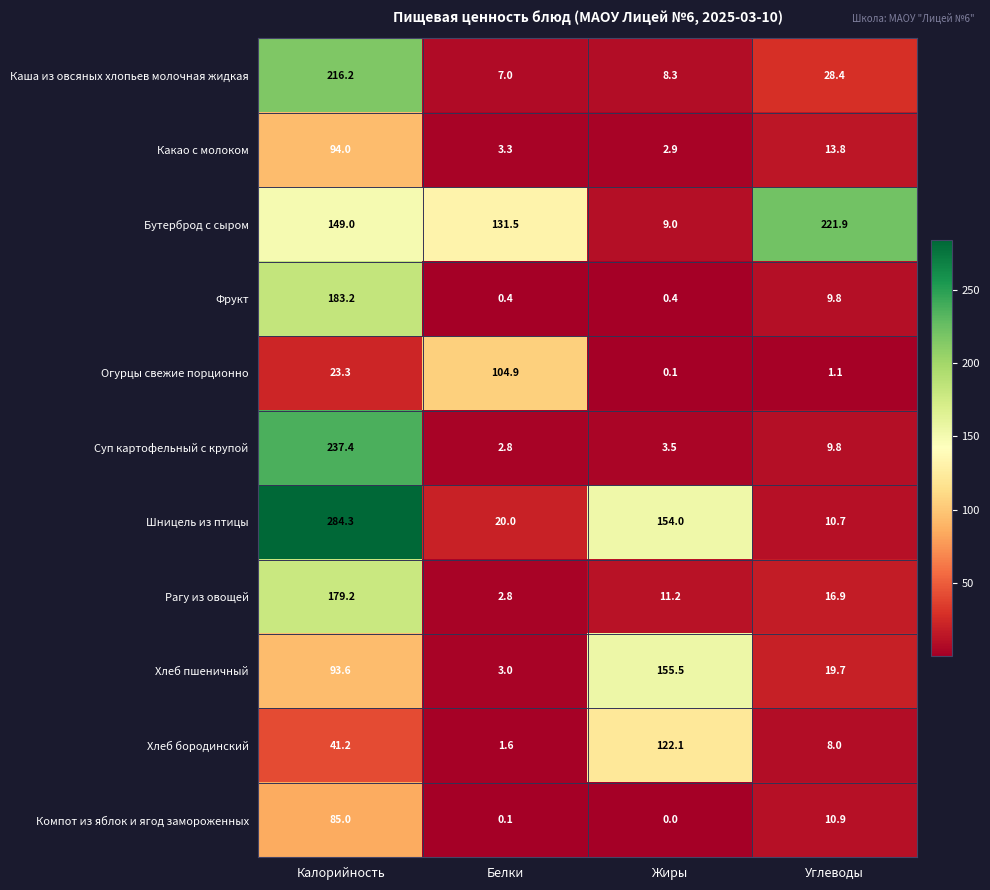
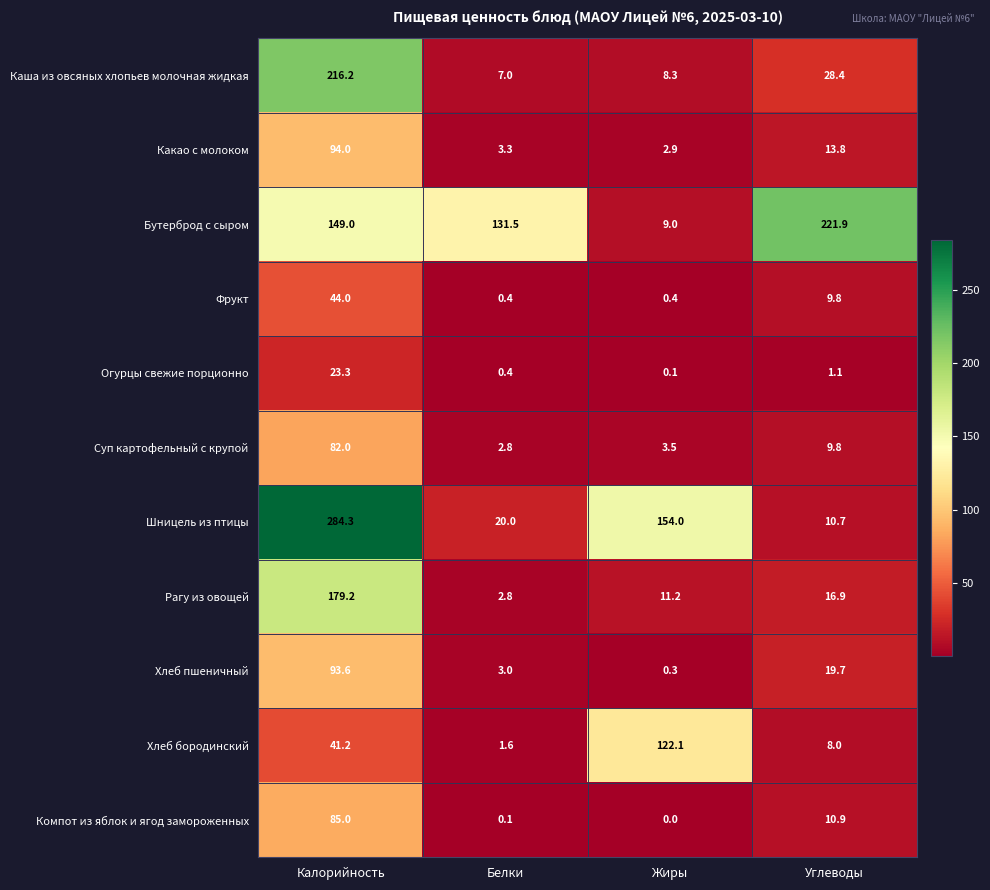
Фрукт, Калорийность: 183.2 -> 44.0
Огурцы свежие порционно, Белки: 104.9 -> 0.4
Суп картофельный с крупой, Калорийность: 237.4 -> 82.0
Хлеб пшеничный, Жиры: 155.5 -> 0.3
